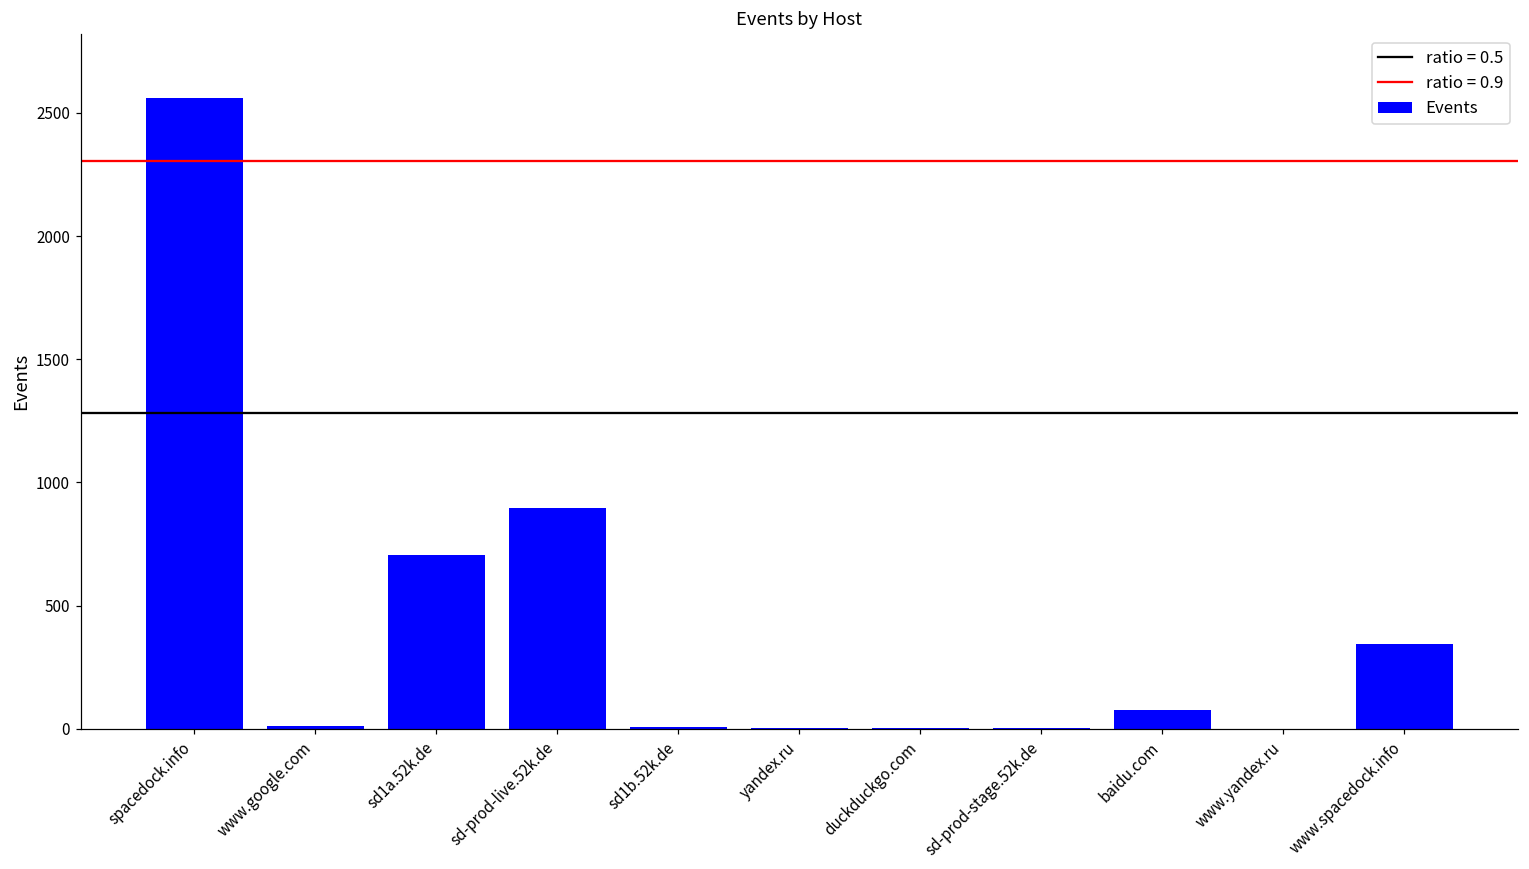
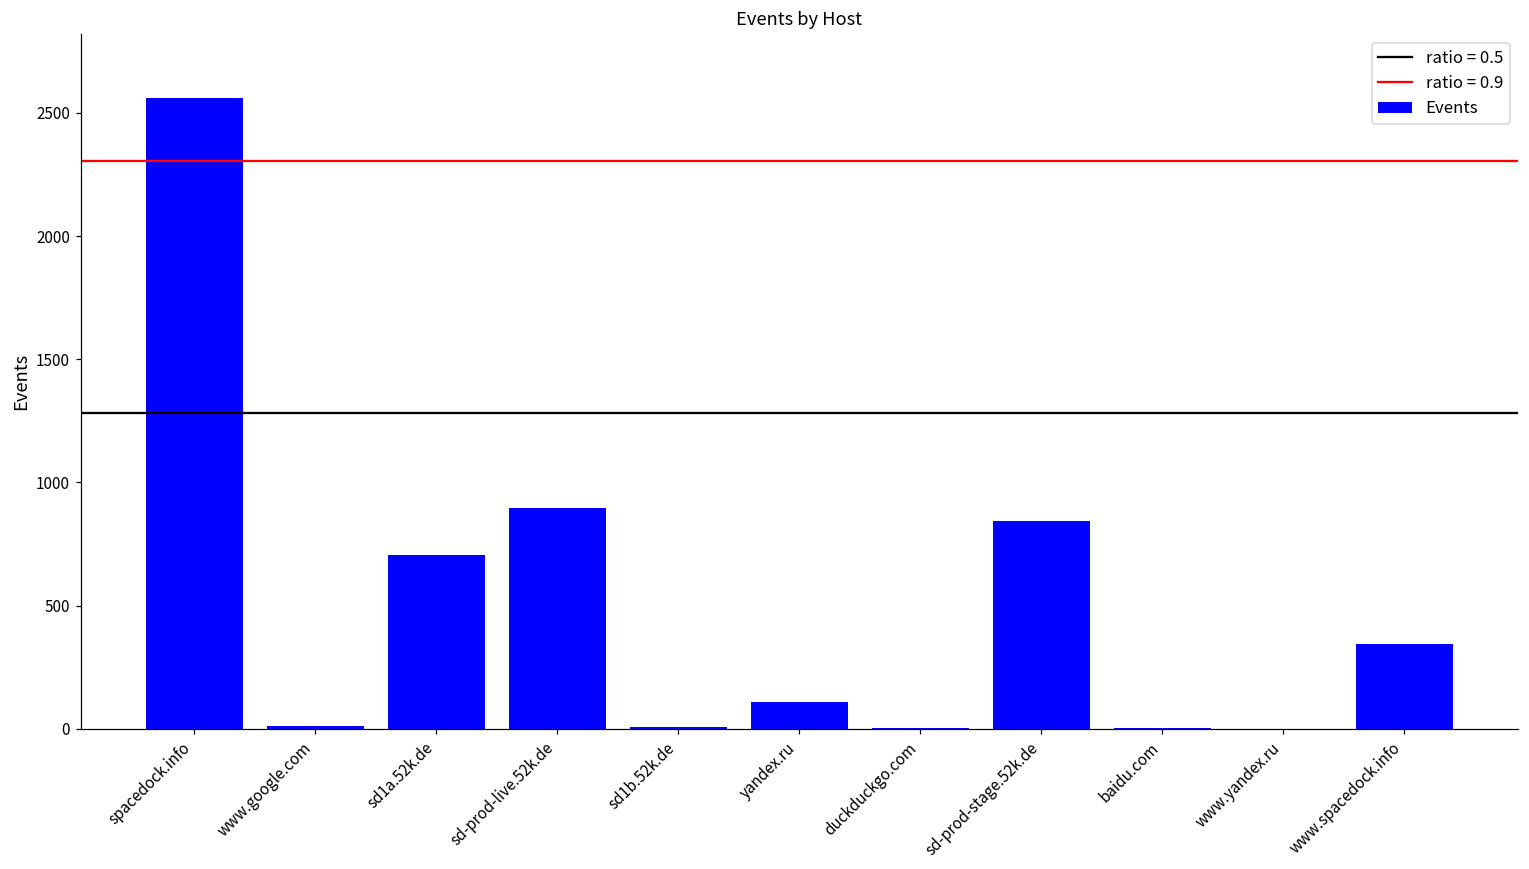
yandex.ru: 0 -> 110
sd-prod-stage.52k.de: 0 -> 840
baidu.com: 80 -> 0
